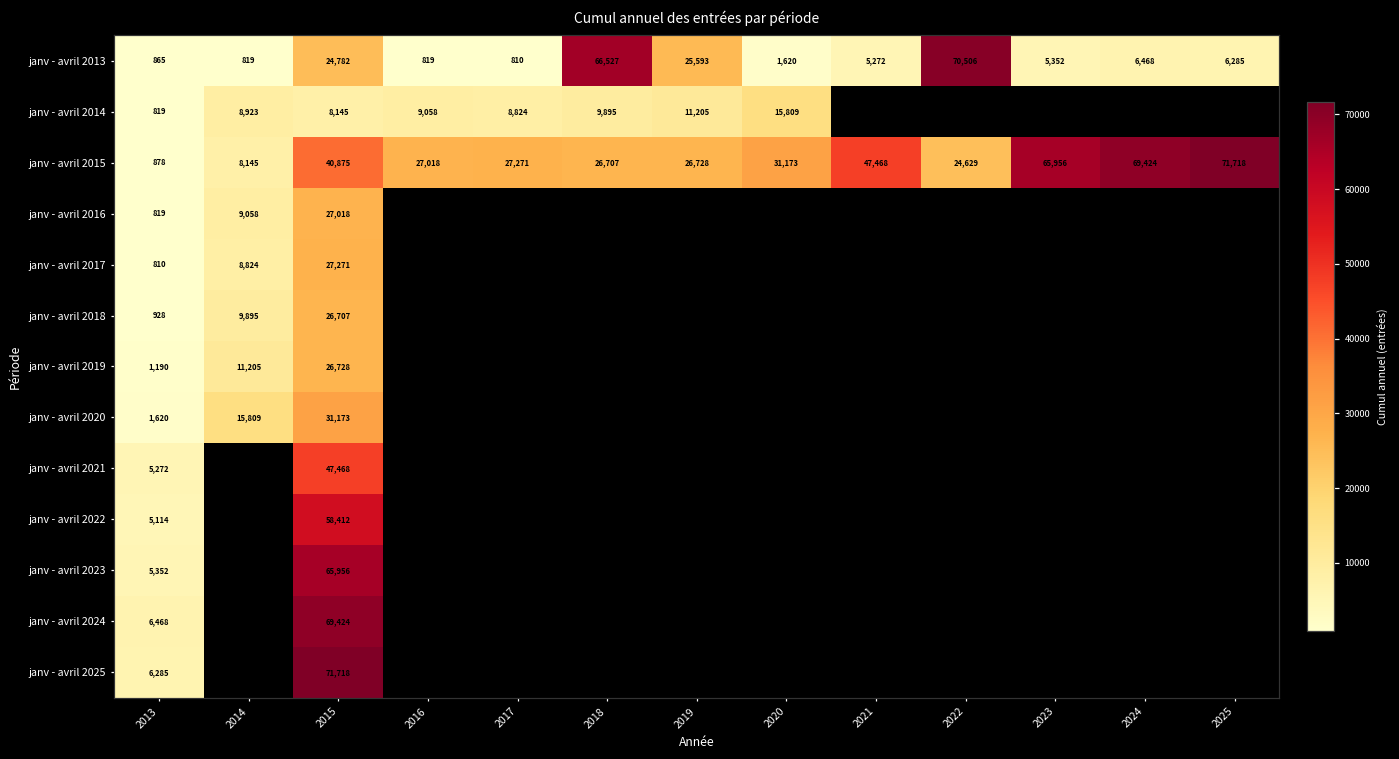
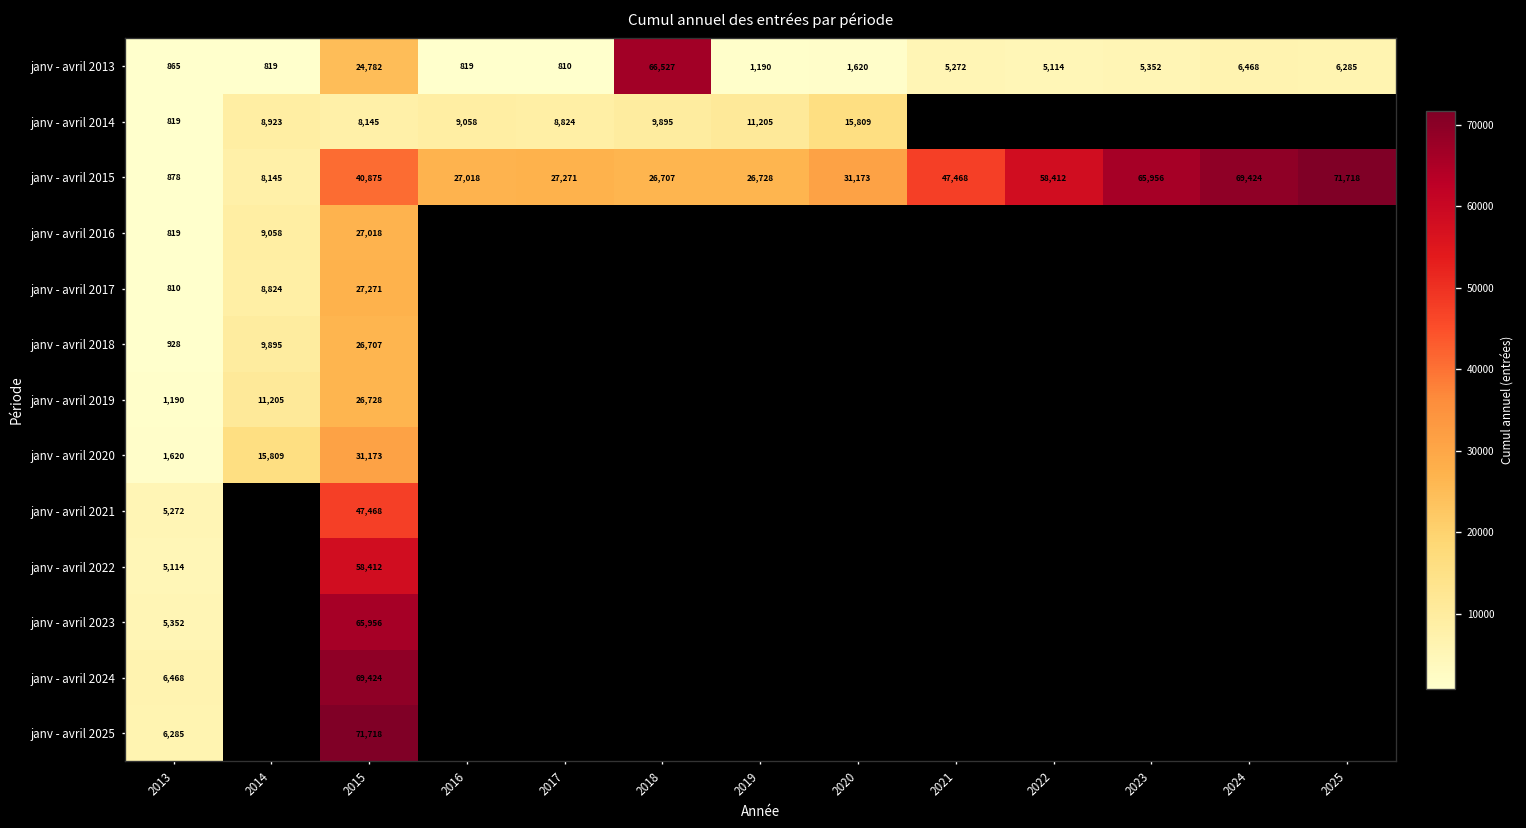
janv - avril 2013, 2019: 25,593 -> 1,190
janv - avril 2013, 2022: 70,506 -> 5,114
janv - avril 2015, 2022: 24,629 -> 58,412
